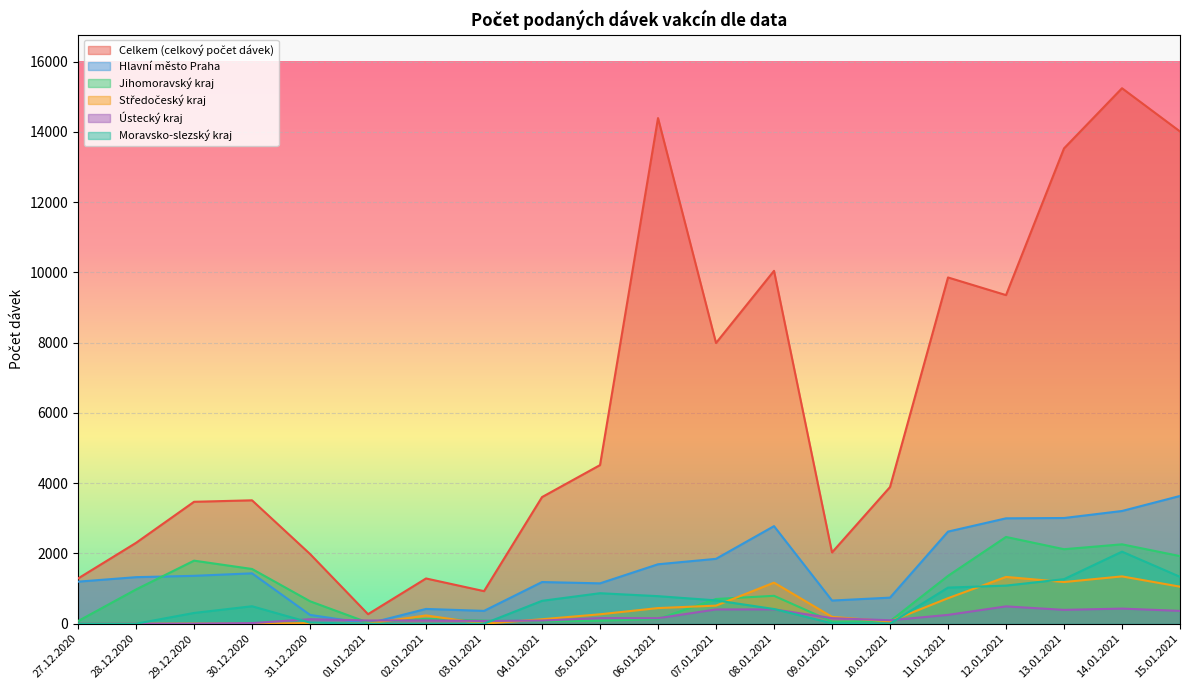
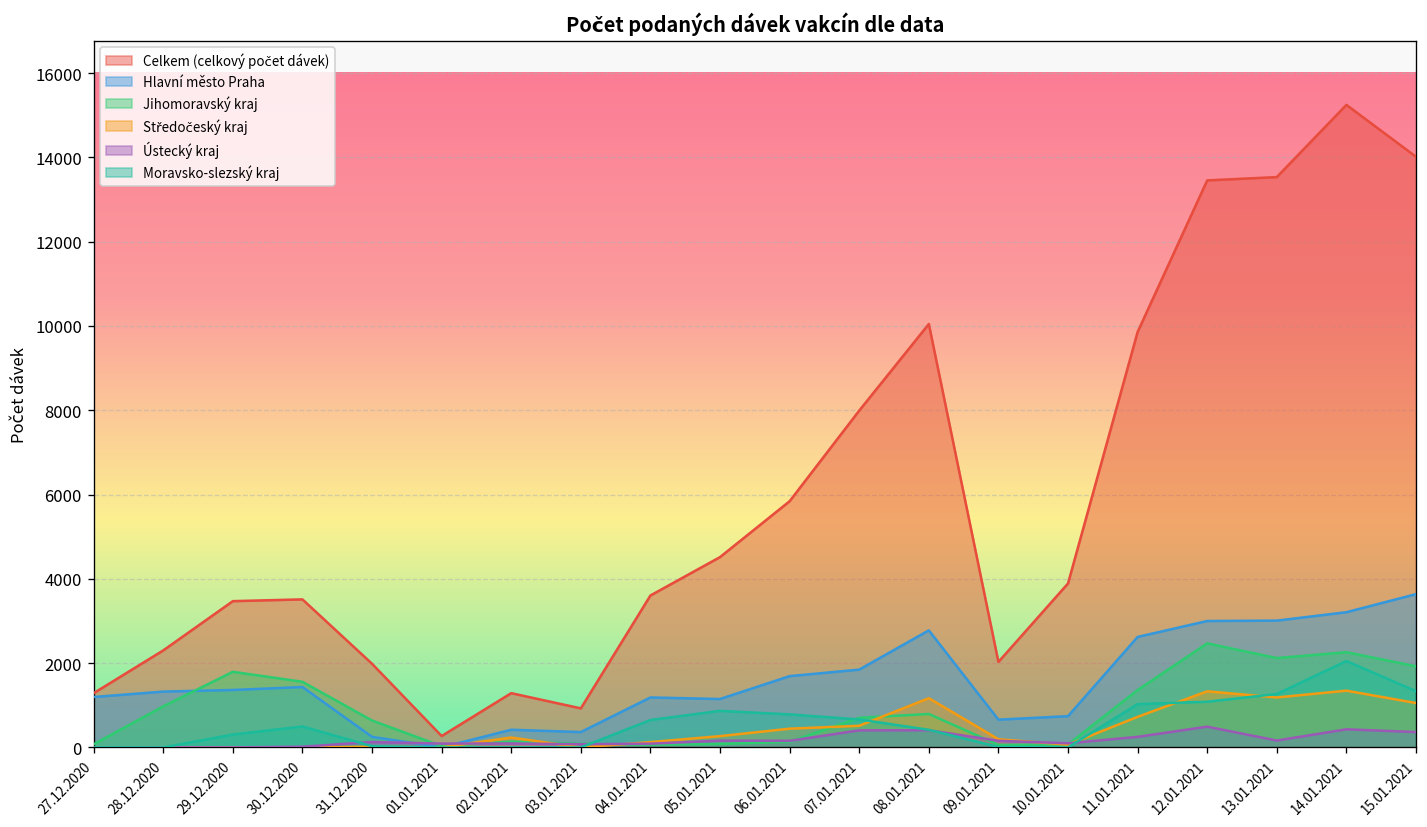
Celkem (celkový počet dávek), 06.01.2021: 14400 -> 5800
Celkem (celkový počet dávek), 12.01.2021: 9400 -> 13500
Ústecký kraj, 13.01.2021: 400 -> 200
